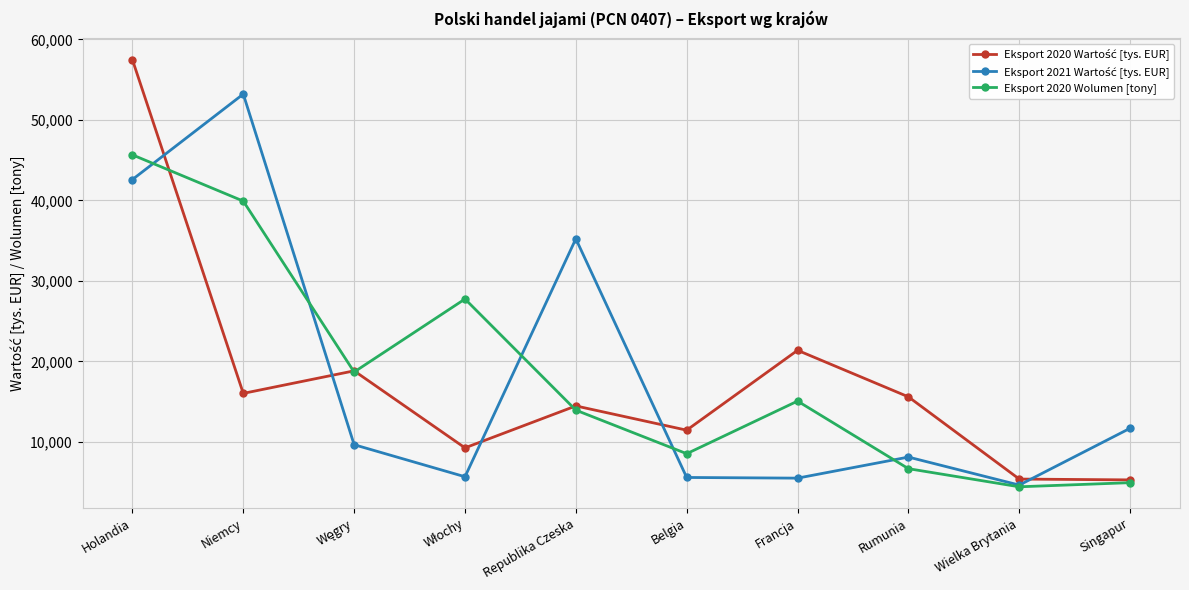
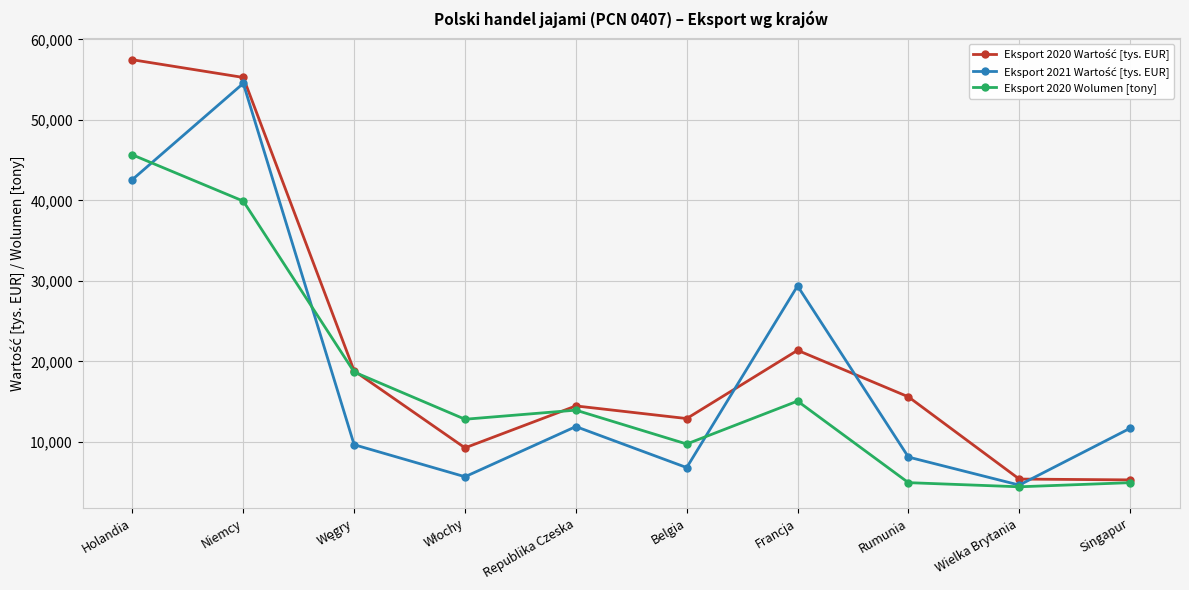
Eksport 2020 Wartość [tys. EUR], Niemcy: 16,000 -> 55,000
Eksport 2021 Wartość [tys. EUR], Niemcy: 53,000 -> 55,000
Eksport 2020 Wolumen [tony], Włochy: 28,000 -> 13,000
Eksport 2021 Wartość [tys. EUR], Republika Czeska: 35,000 -> 12,000
Eksport 2020 Wartość [tys. EUR], Belgia: 11,000 -> 13,000
Eksport 2021 Wartość [tys. EUR], Belgia: 6,000 -> 7,000
Eksport 2020 Wolumen [tony], Belgia: 9,000 -> 10,000
Eksport 2021 Wartość [tys. EUR], Francja: 5,000 -> 29,000
Eksport 2020 Wolumen [tony], Rumunia: 7,000 -> 5,000
